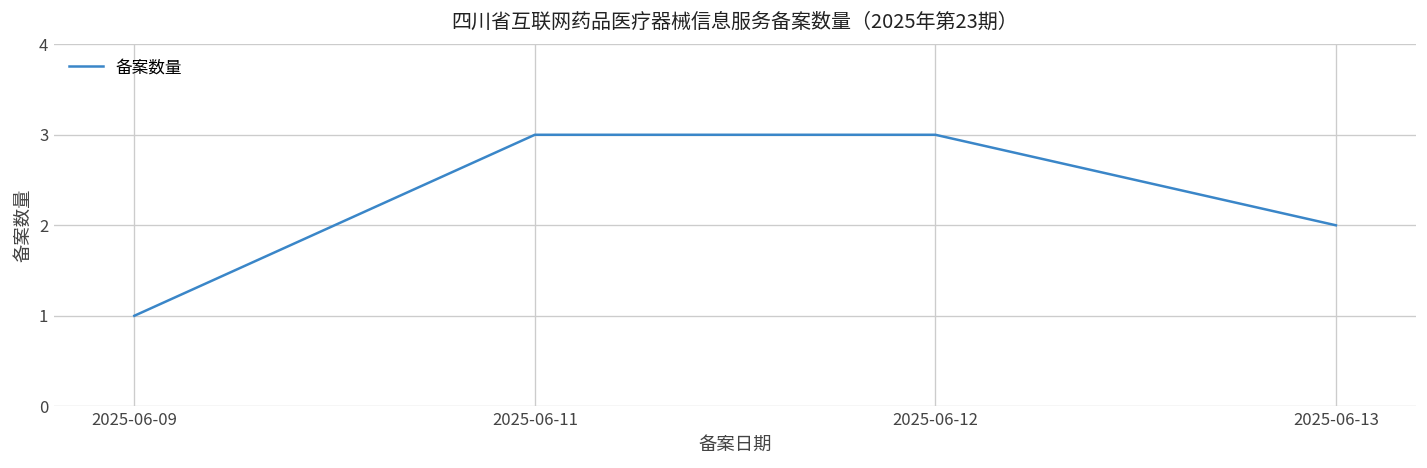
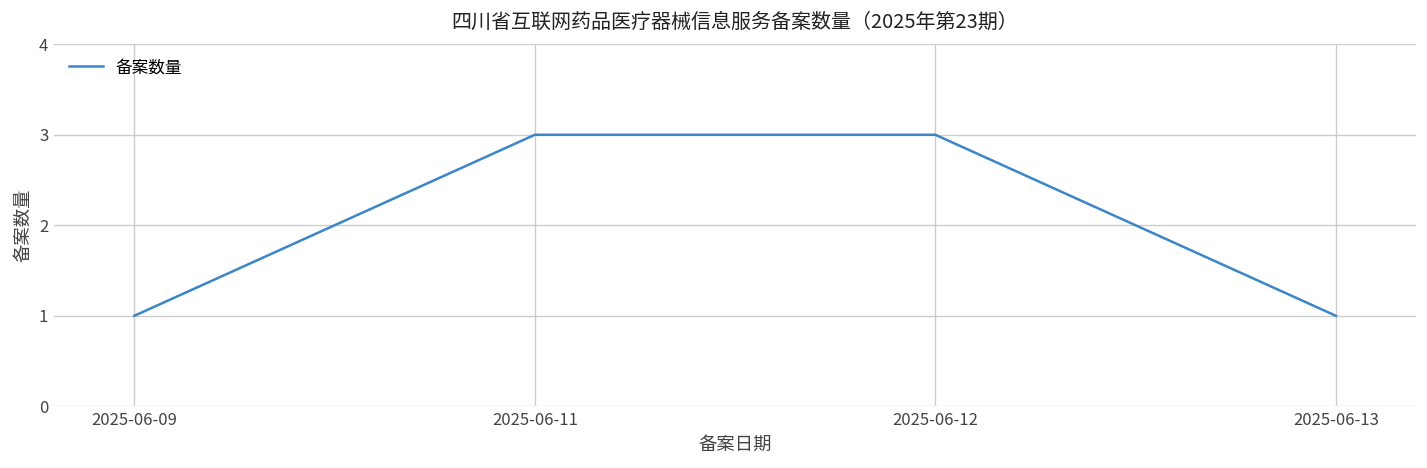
2025-06-13: 2 -> 1
